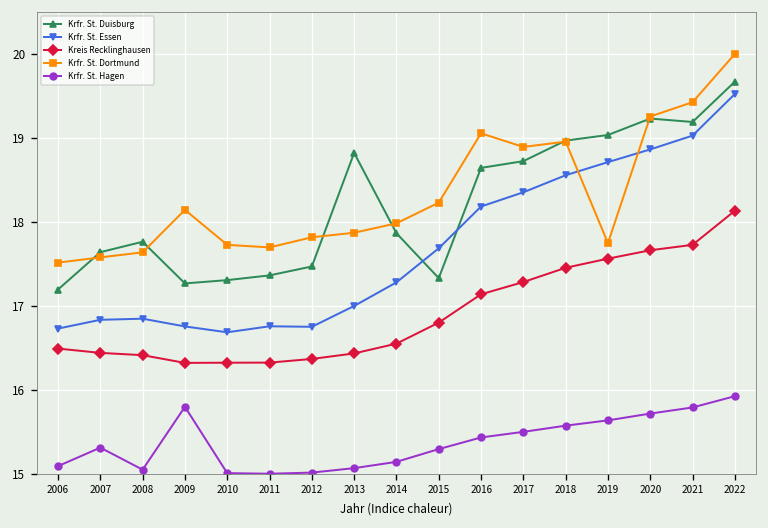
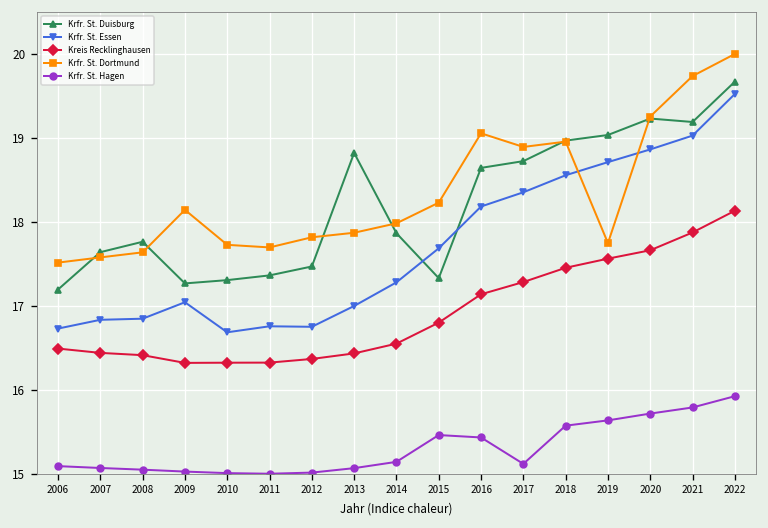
Krfr. St. Hagen, 2007: 15.3 -> 15.1
Krfr. St. Essen, 2009: 16.8 -> 17.0
Krfr. St. Hagen, 2009: 15.8 -> 15.0
Krfr. St. Hagen, 2015: 15.3 -> 15.5
Krfr. St. Hagen, 2017: 15.5 -> 15.1
Kreis Recklinghausen, 2021: 17.7 -> 17.9
Krfr. St. Dortmund, 2021: 19.4 -> 19.7
